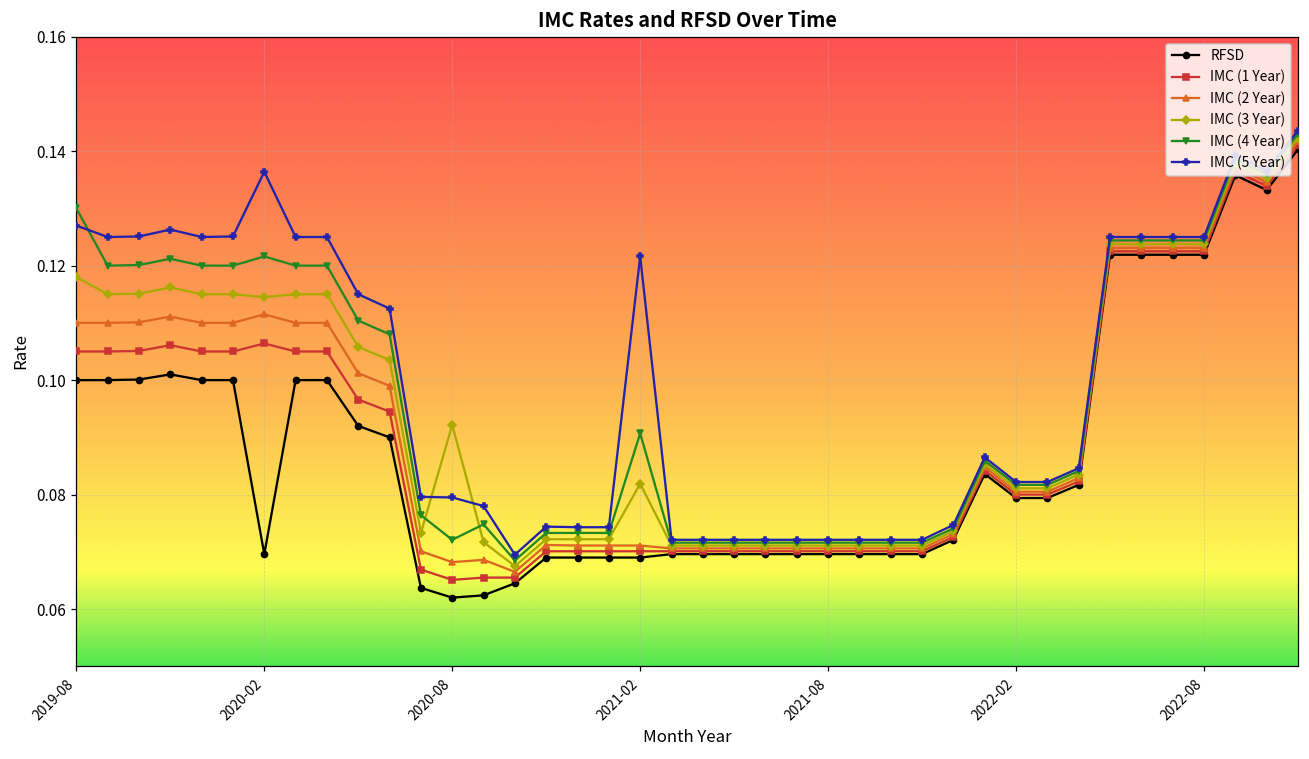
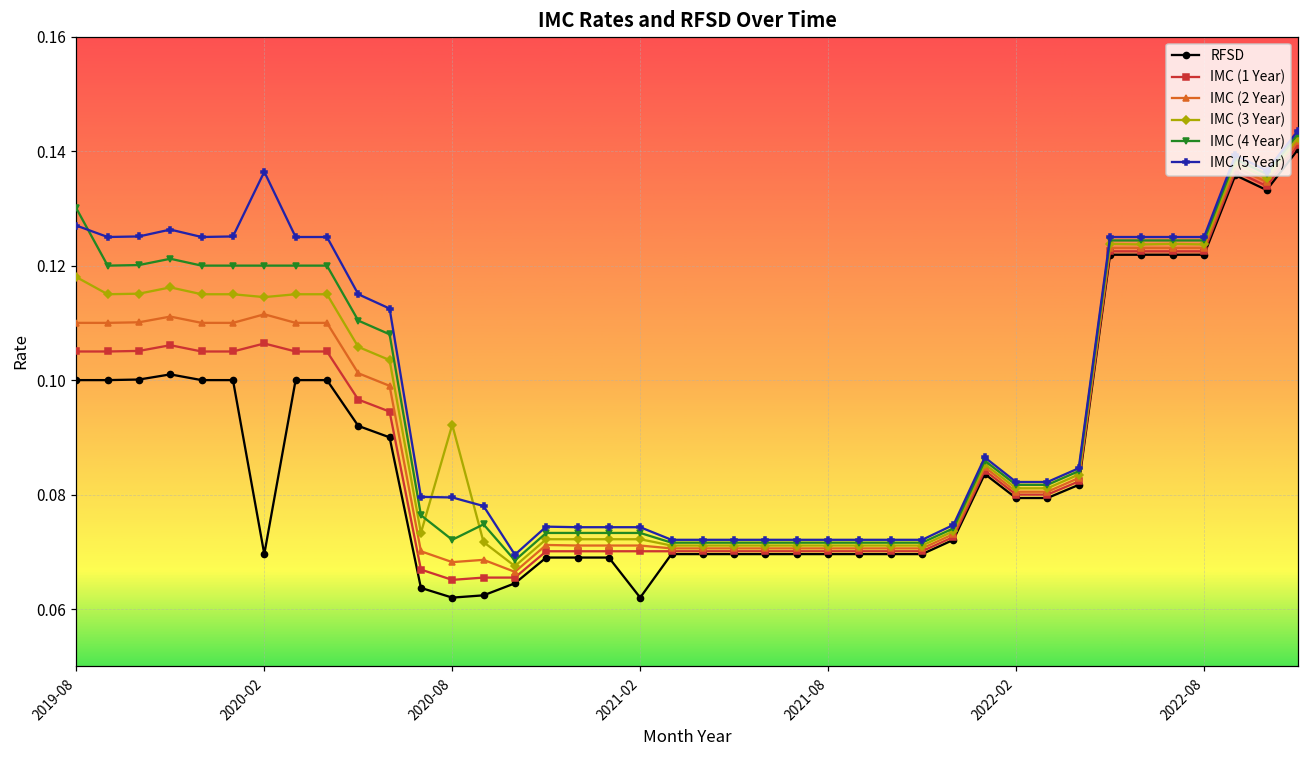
IMC (4 Year), 2020-02: 0.122 -> 0.120
RFSD, 2021-02: 0.069 -> 0.062
IMC (3 Year), 2021-02: 0.082 -> 0.072
IMC (4 Year), 2021-02: 0.091 -> 0.073
IMC (5 Year), 2021-02: 0.122 -> 0.074
